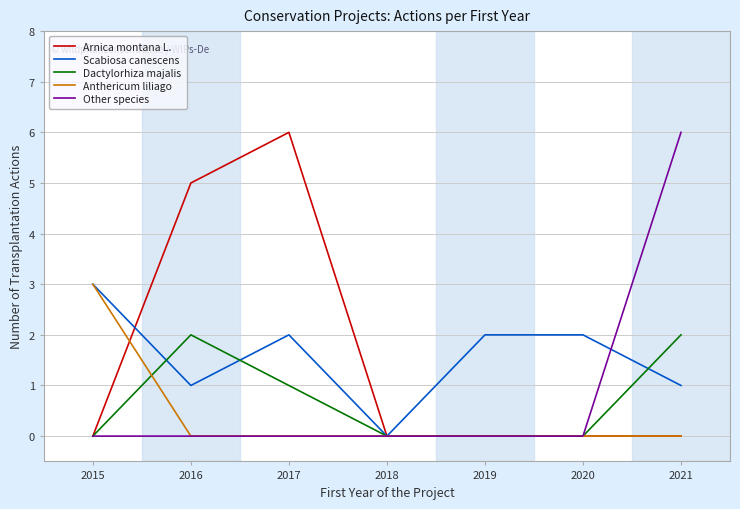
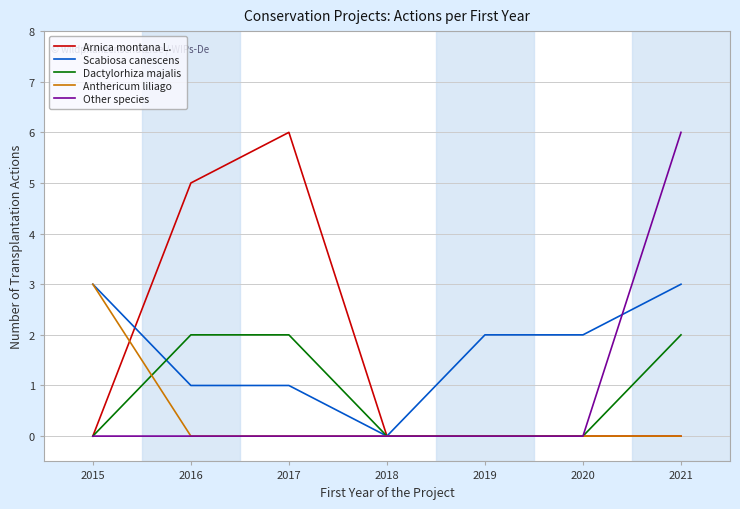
Scabiosa canescens, 2017: 2 -> 1
Dactylorhiza majalis, 2017: 1 -> 2
Scabiosa canescens, 2021: 1 -> 3
